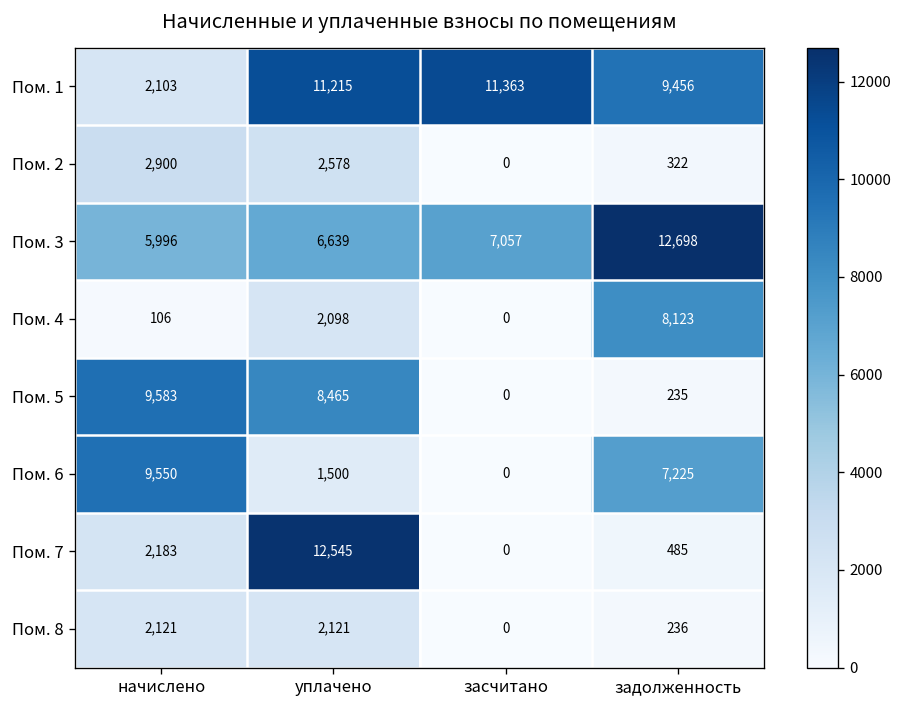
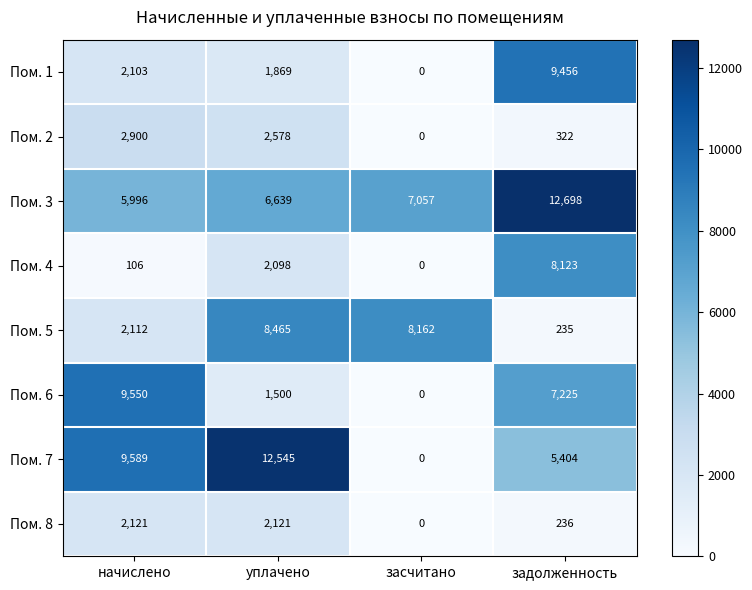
Пом. 1, уплачено: 11,215 -> 1,869
Пом. 1, засчитано: 11,363 -> 0
Пом. 5, начислено: 9,583 -> 2,112
Пом. 5, засчитано: 0 -> 8,162
Пом. 7, начислено: 2,183 -> 9,589
Пом. 7, задолженность: 485 -> 5,404
